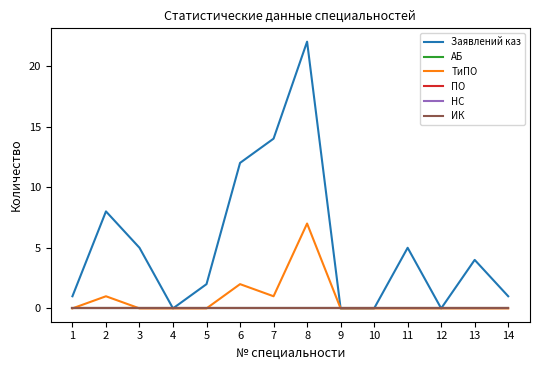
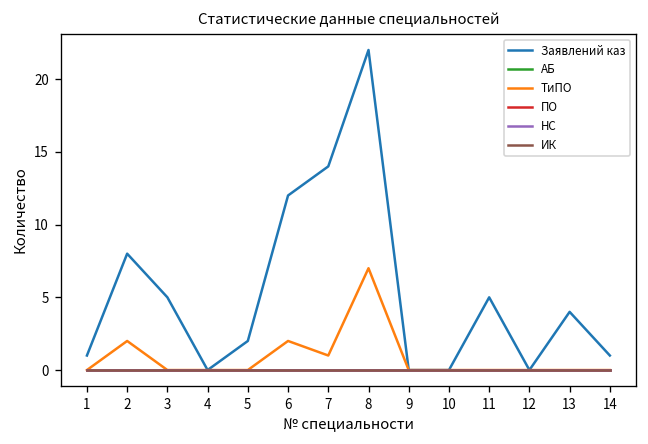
ТиПО, 2: 1 -> 2
